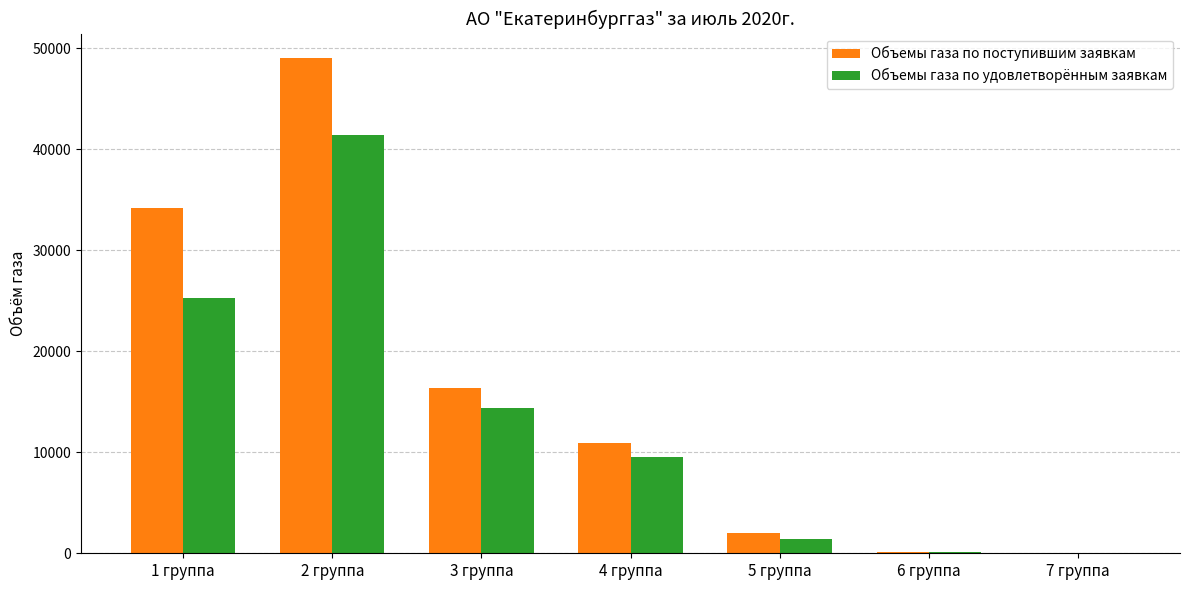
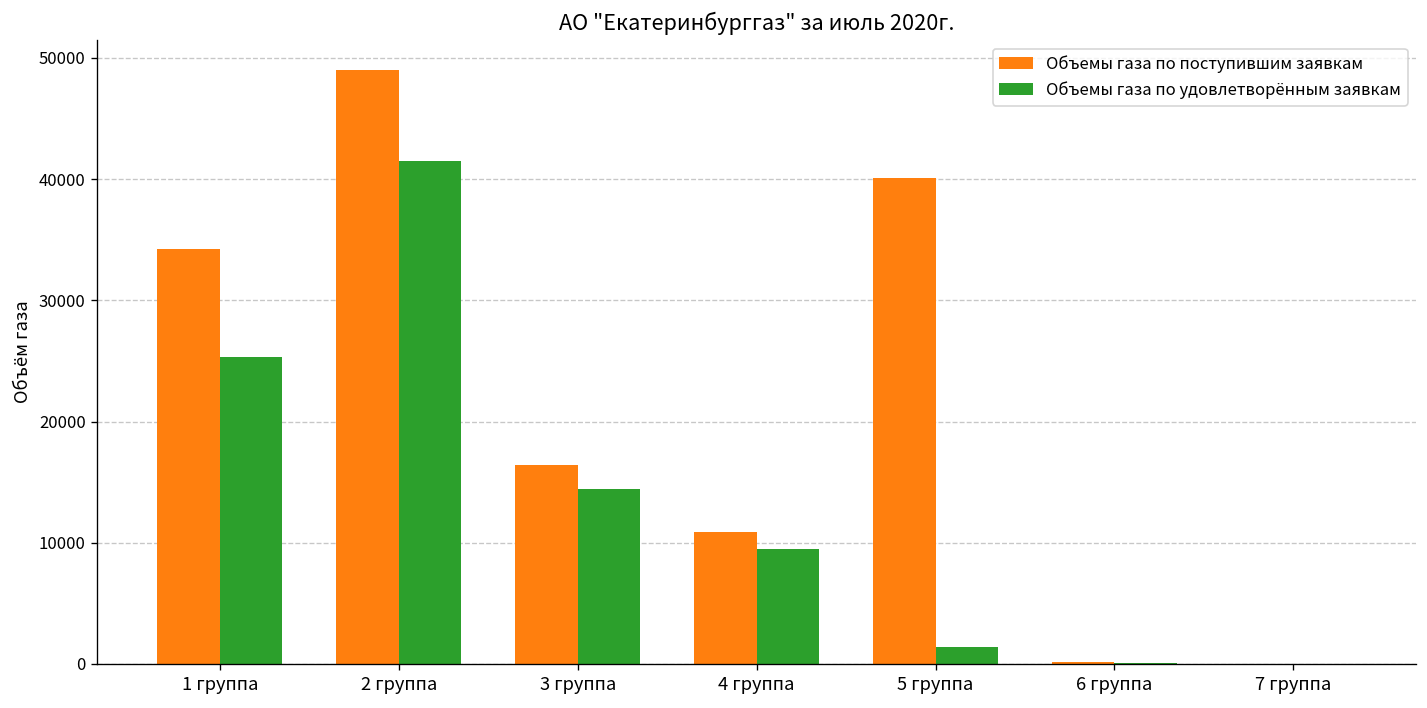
Объемы газа по поступившим заявкам, 5 группа: 2000 -> 40100
